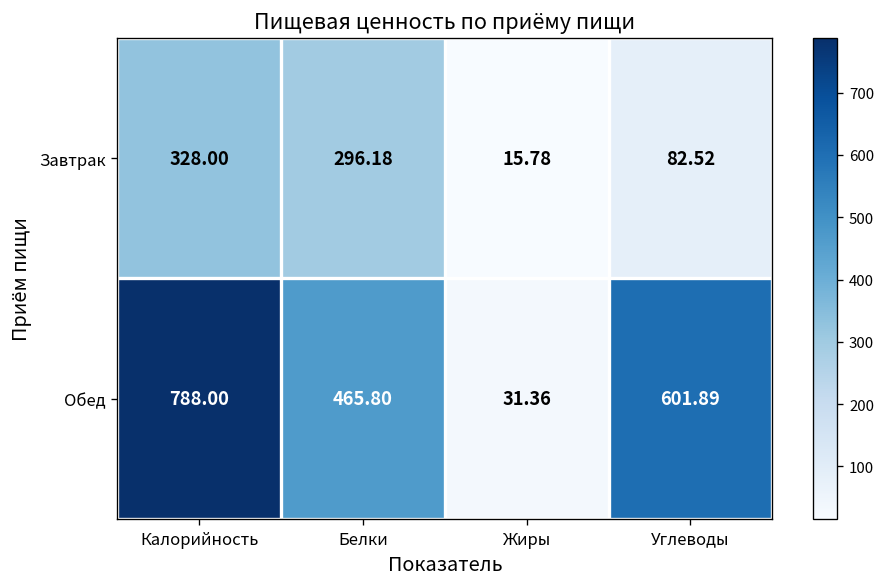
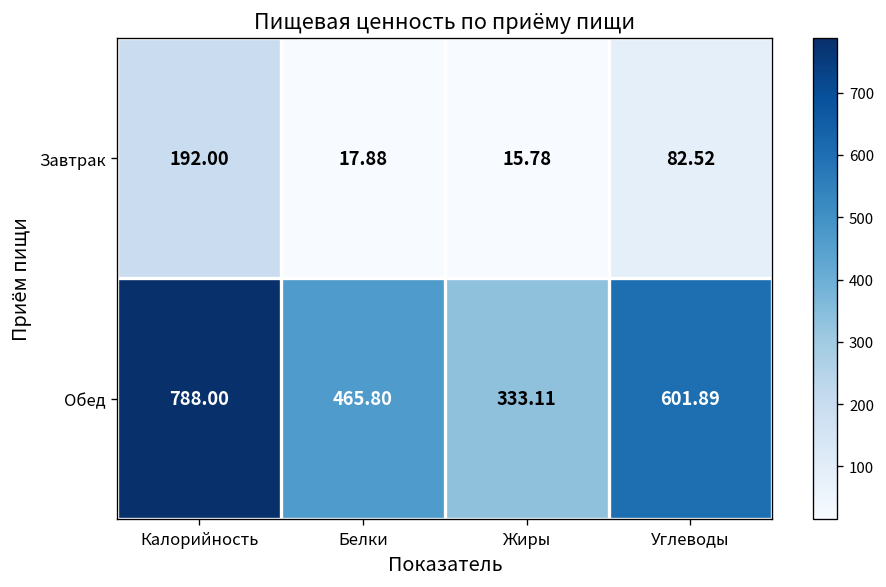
Завтрак, Калорийность: 328.00 -> 192.00
Завтрак, Белки: 296.18 -> 17.88
Обед, Жиры: 31.36 -> 333.11
